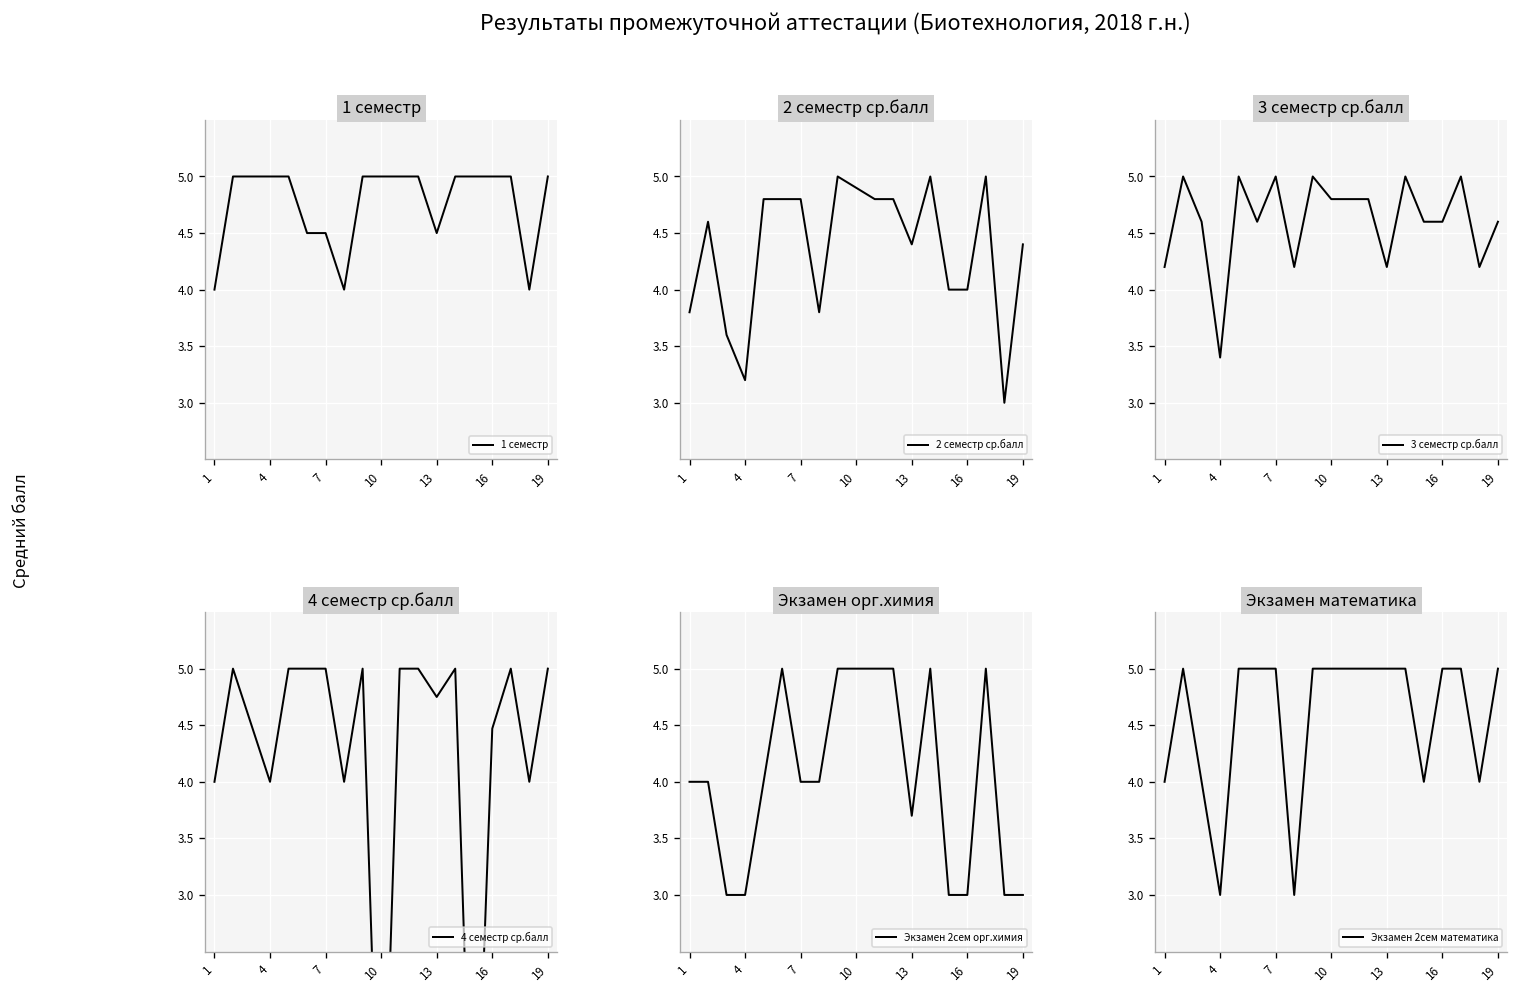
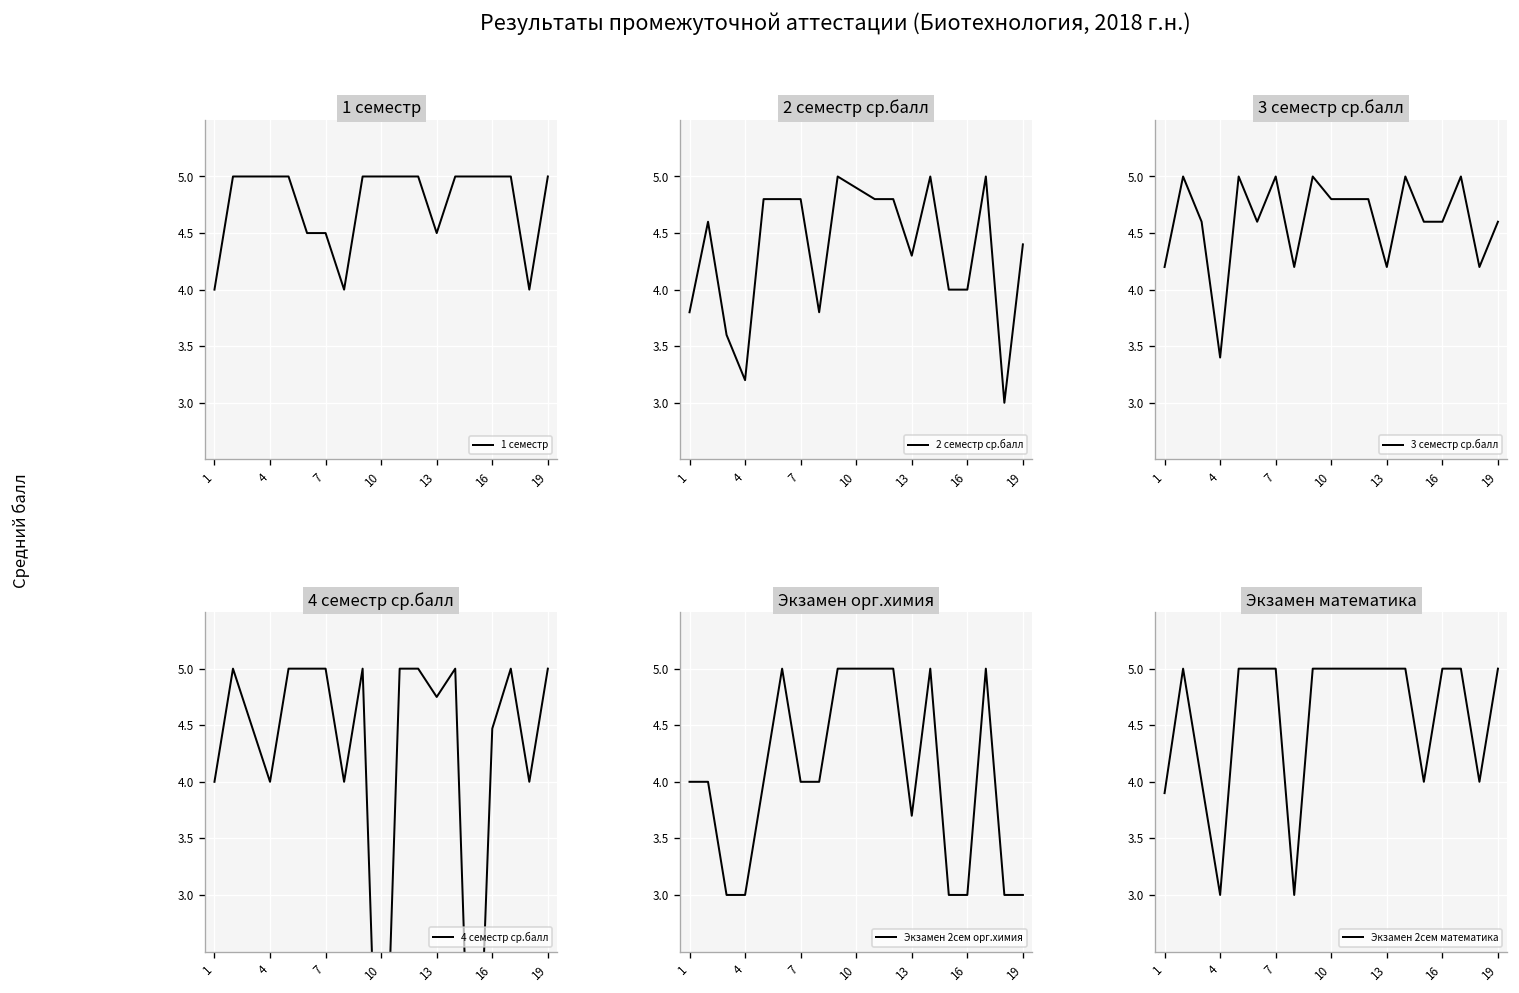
2 семестр ср.балл, 13: 4.4 -> 4.3
Экзамен математика, 1: 4.0 -> 3.9
